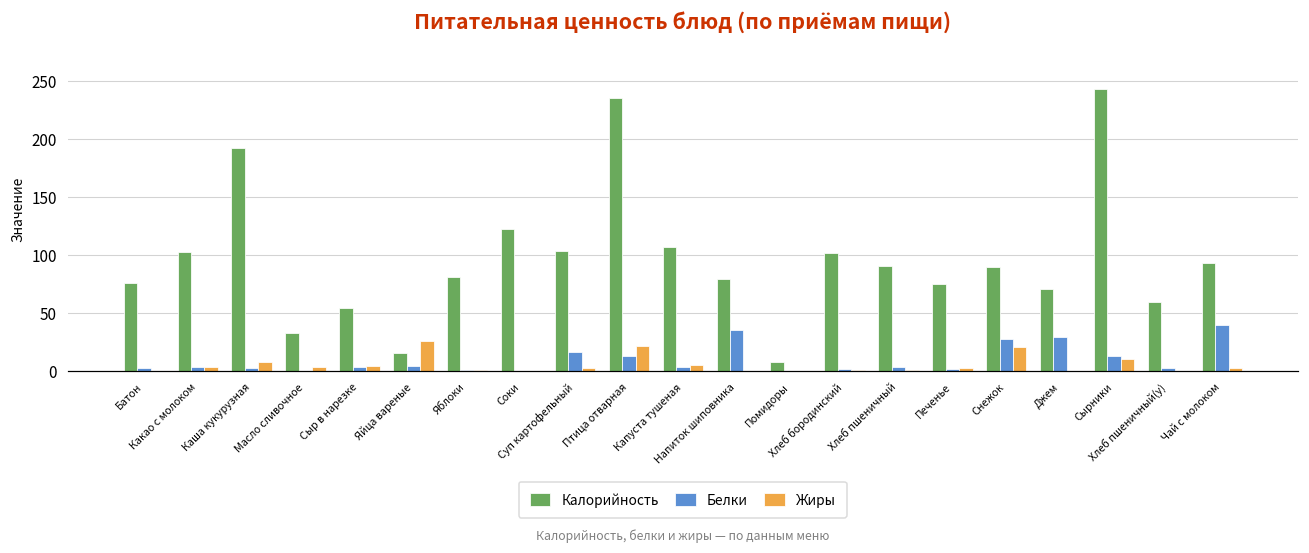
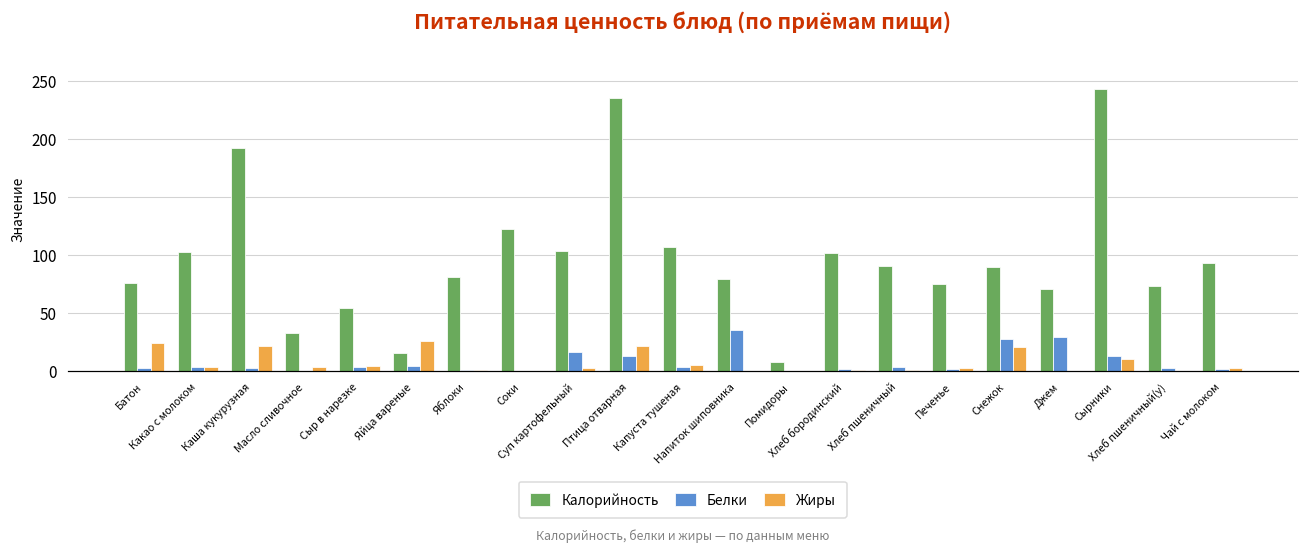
Жиры, Батон: 0 -> 24
Жиры, Каша кукурузная: 8 -> 21
Калорийность, Хлеб пшеничный(у): 59 -> 74
Белки, Чай с молоком: 40 -> 2
